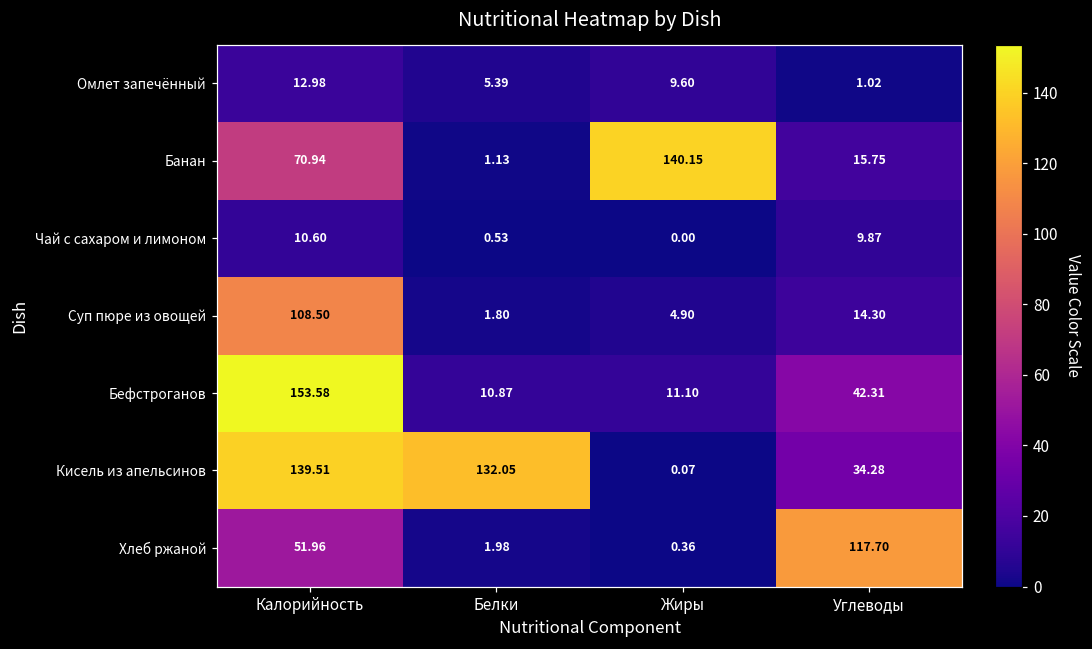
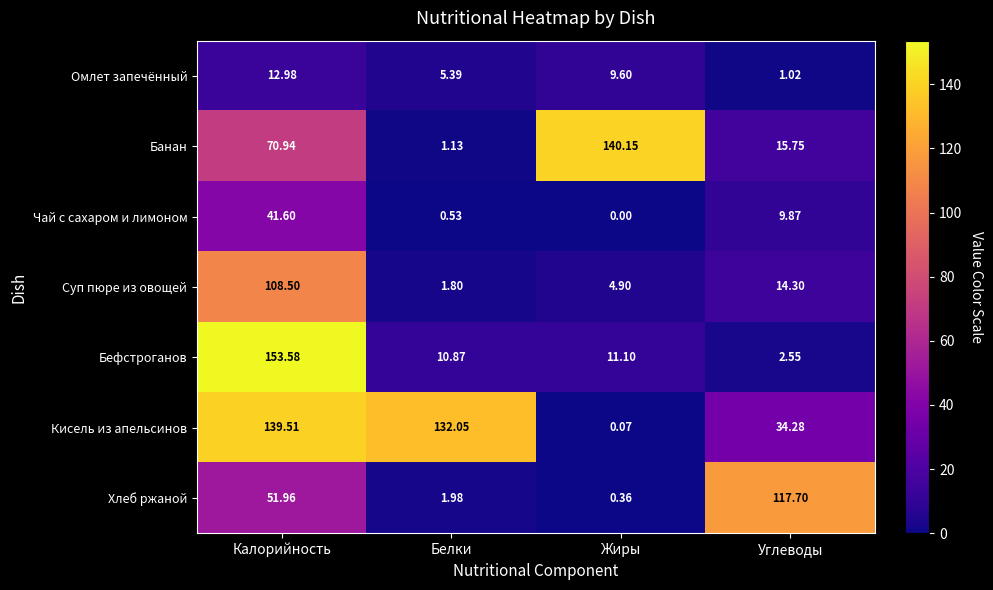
Чай с сахаром и лимоном, Калорийность: 10.60 -> 41.60
Бефстроганов, Углеводы: 42.31 -> 2.55
